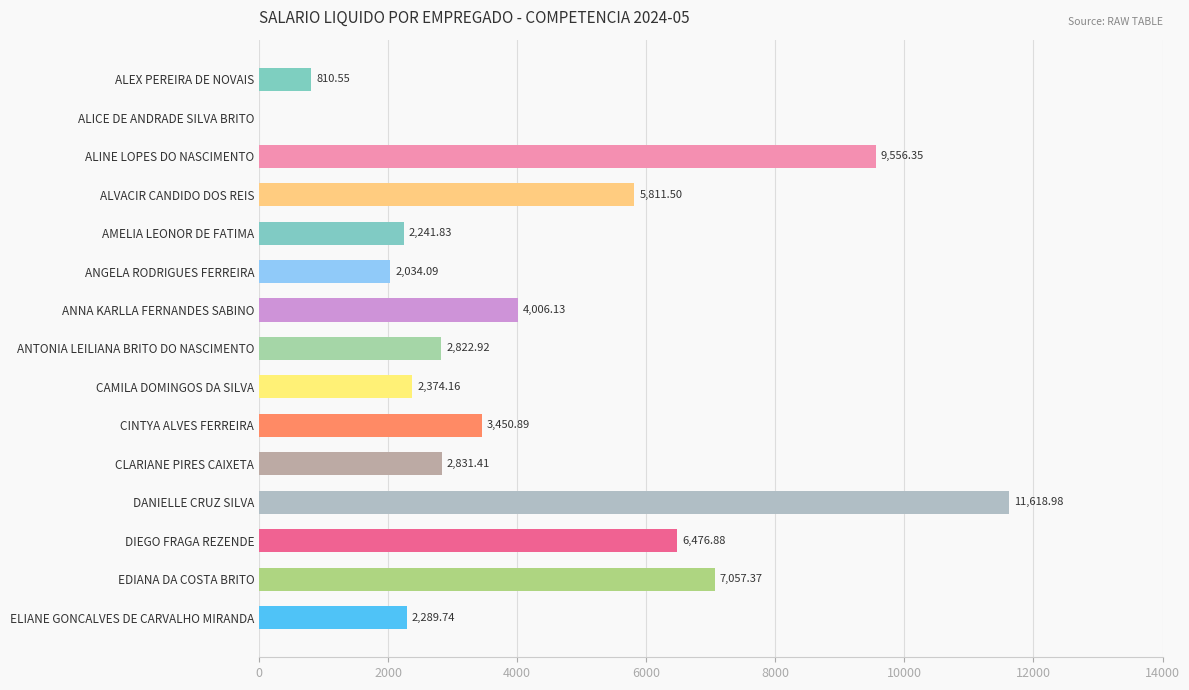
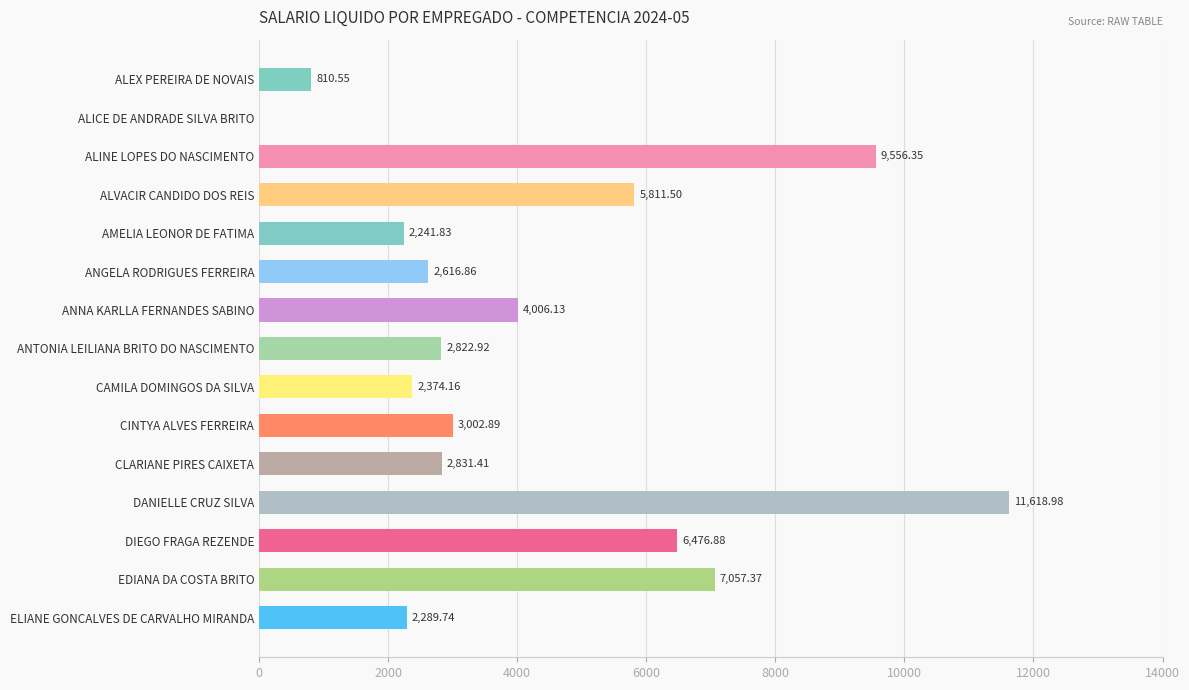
ANGELA RODRIGUES FERREIRA: 2,034.09 -> 2,616.86
CINTYA ALVES FERREIRA: 3,450.89 -> 3,002.89
